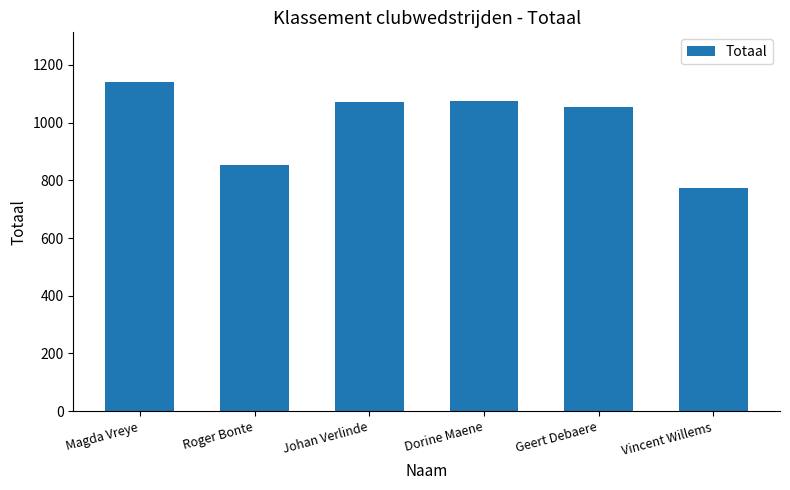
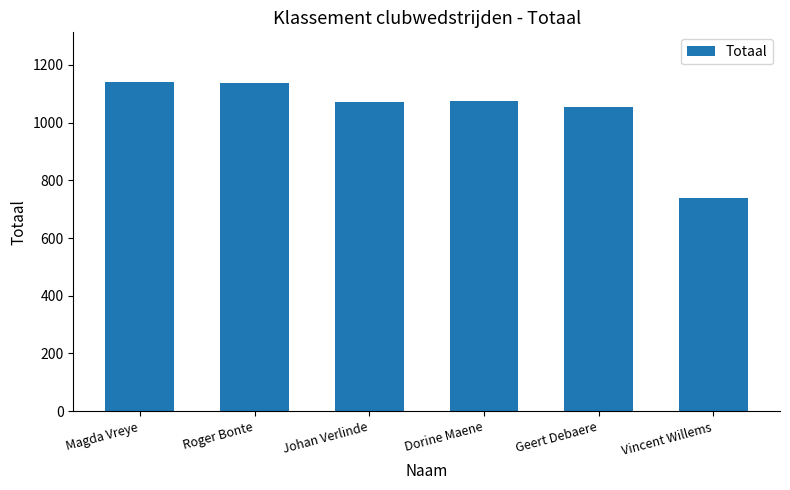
Roger Bonte: 850 -> 1140
Vincent Willems: 770 -> 740
